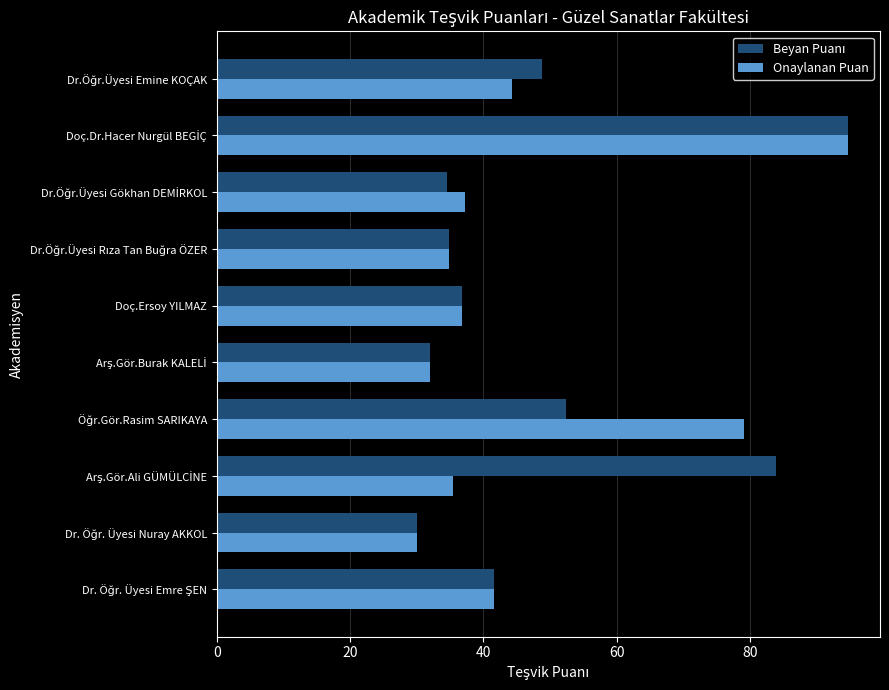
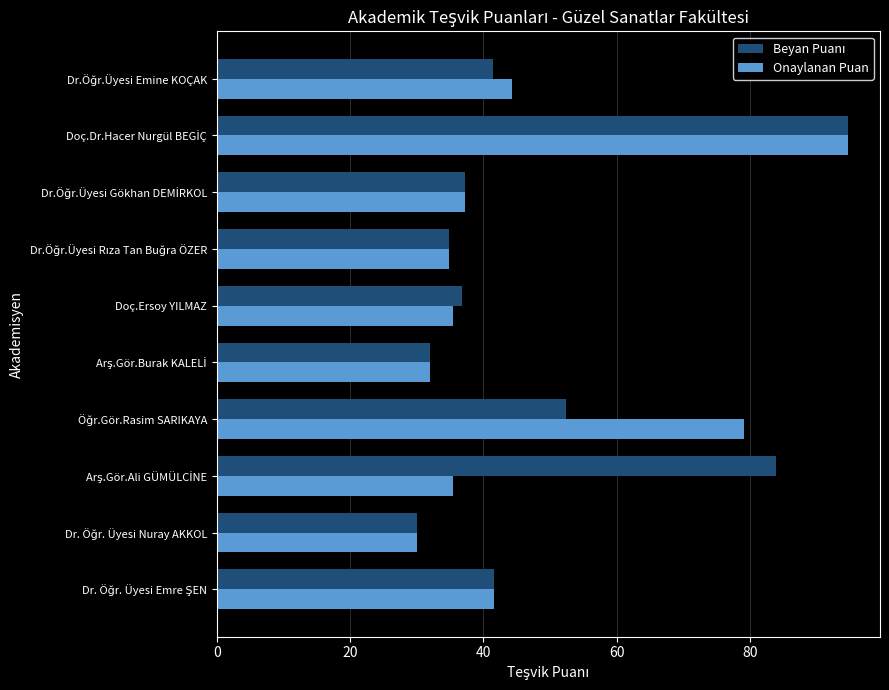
Beyan Puanı, Dr.Öğr.Üyesi Emine KOÇAK: 49 -> 42
Beyan Puanı, Dr.Öğr.Üyesi Gökhan DEMİRKOL: 35 -> 37
Onaylanan Puan, Doç.Ersoy YILMAZ: 37 -> 35
